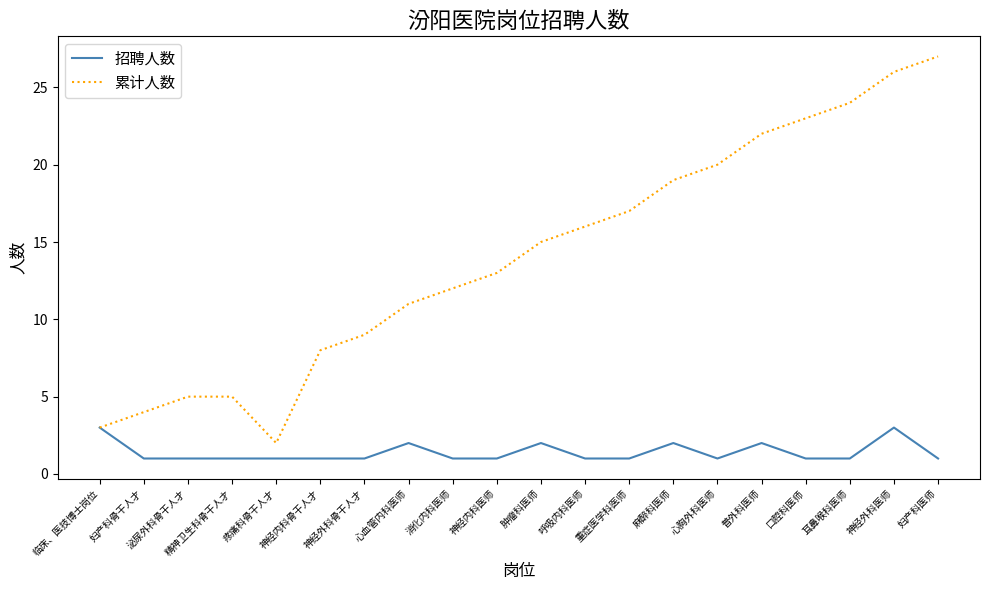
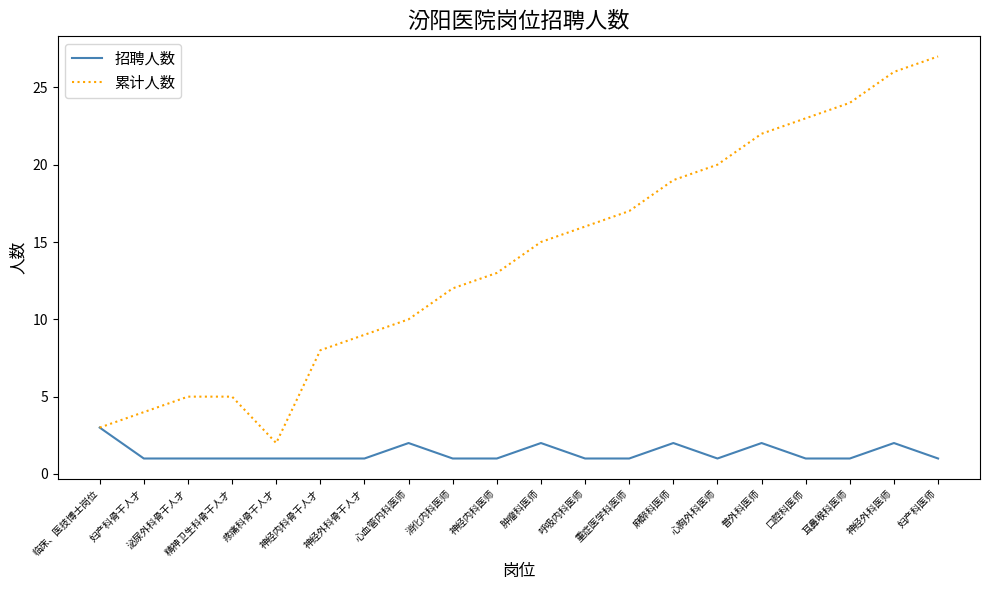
累计人数, 心血管内科医师: 11 -> 10
招聘人数, 神经外科医师: 3 -> 2
